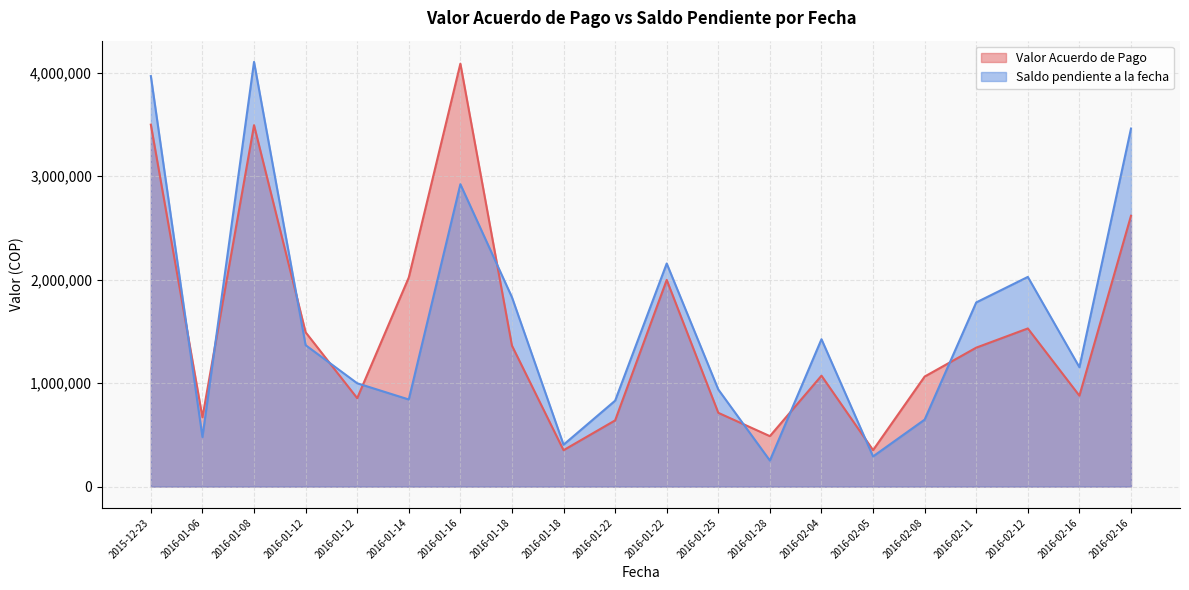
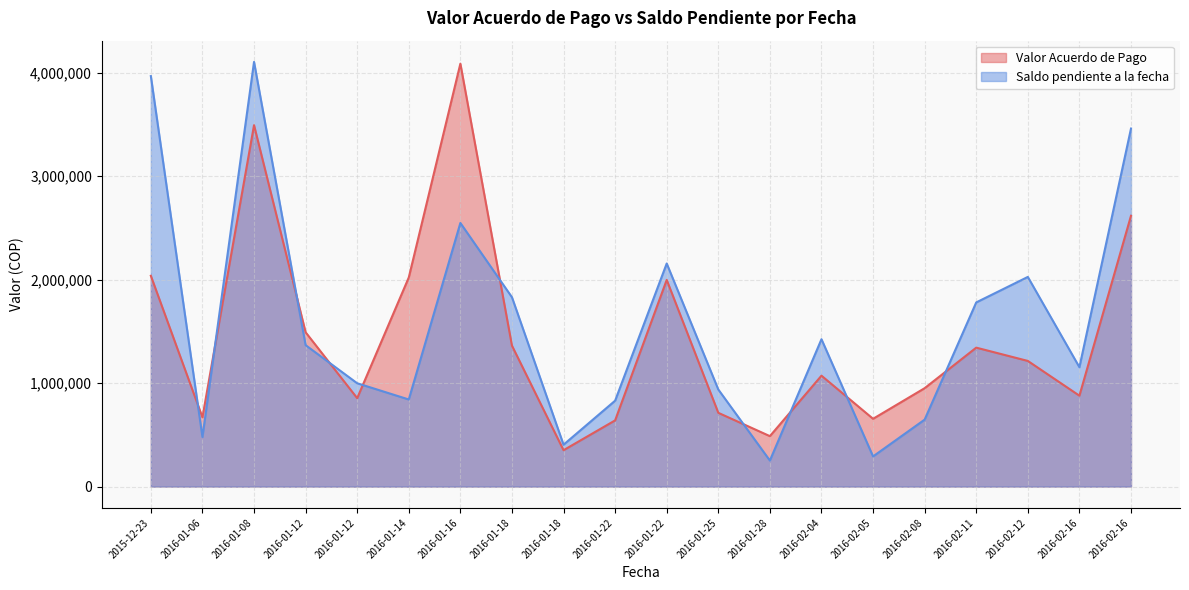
Valor Acuerdo de Pago, 2015-12-23: 3,500,000 -> 2,040,000
Saldo pendiente a la fecha, 2016-01-16: 2,920,000 -> 2,550,000
Valor Acuerdo de Pago, 2016-02-05: 350,000 -> 660,000
Valor Acuerdo de Pago, 2016-02-08: 1,060,000 -> 950,000
Valor Acuerdo de Pago, 2016-02-12: 1,530,000 -> 1,210,000
